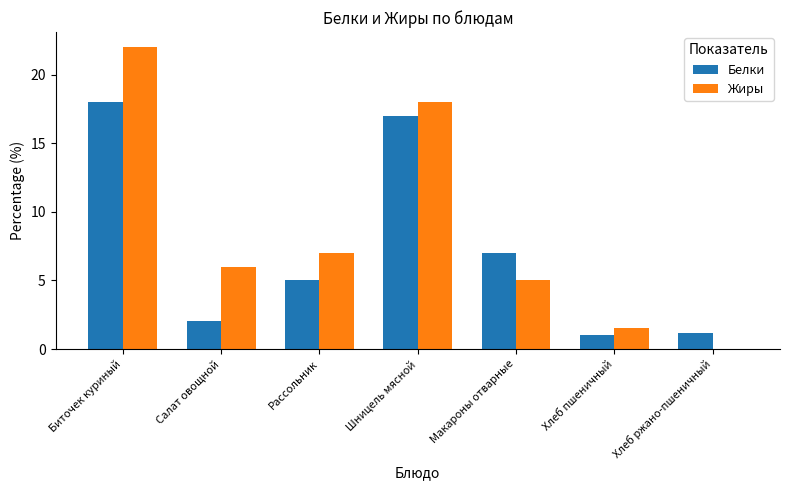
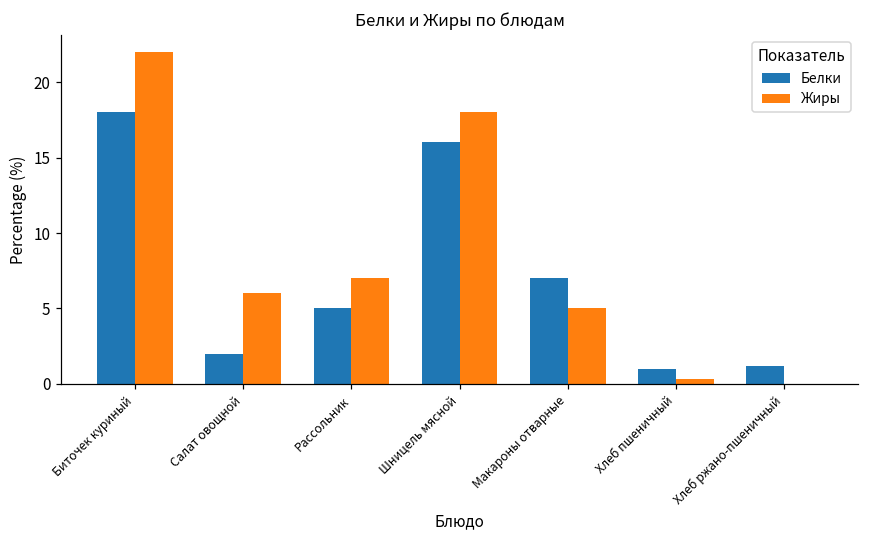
Белки, Шницель мясной: 17 -> 16
Жиры, Хлеб пшеничный: 1.5 -> 0.3
